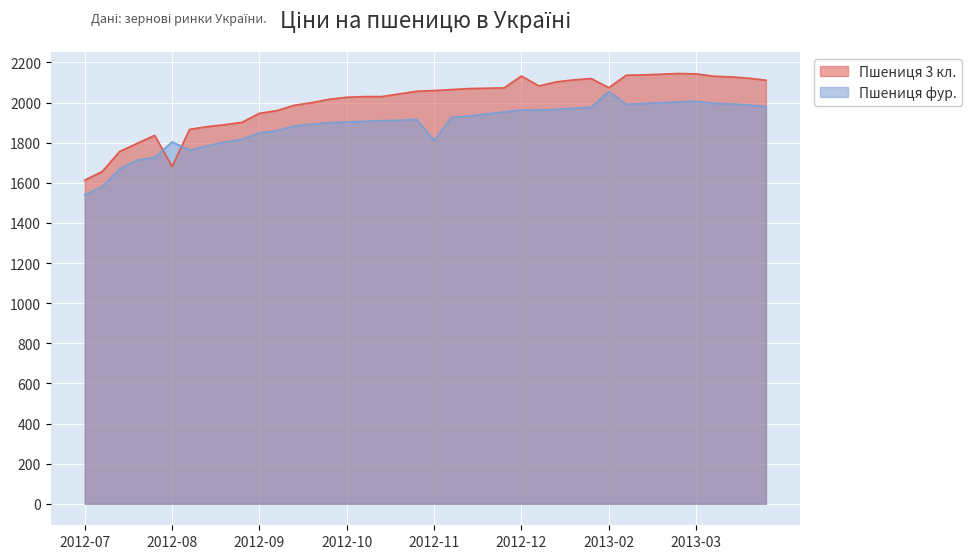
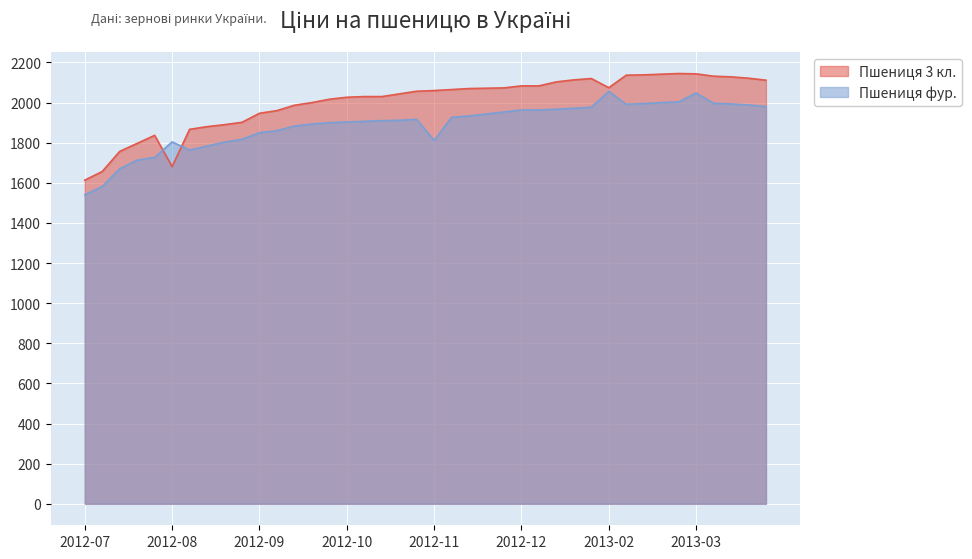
Пшениця 3 кл., 2012-12: 2130 -> 2080
Пшениця фур., 2013-03: 2010 -> 2050
